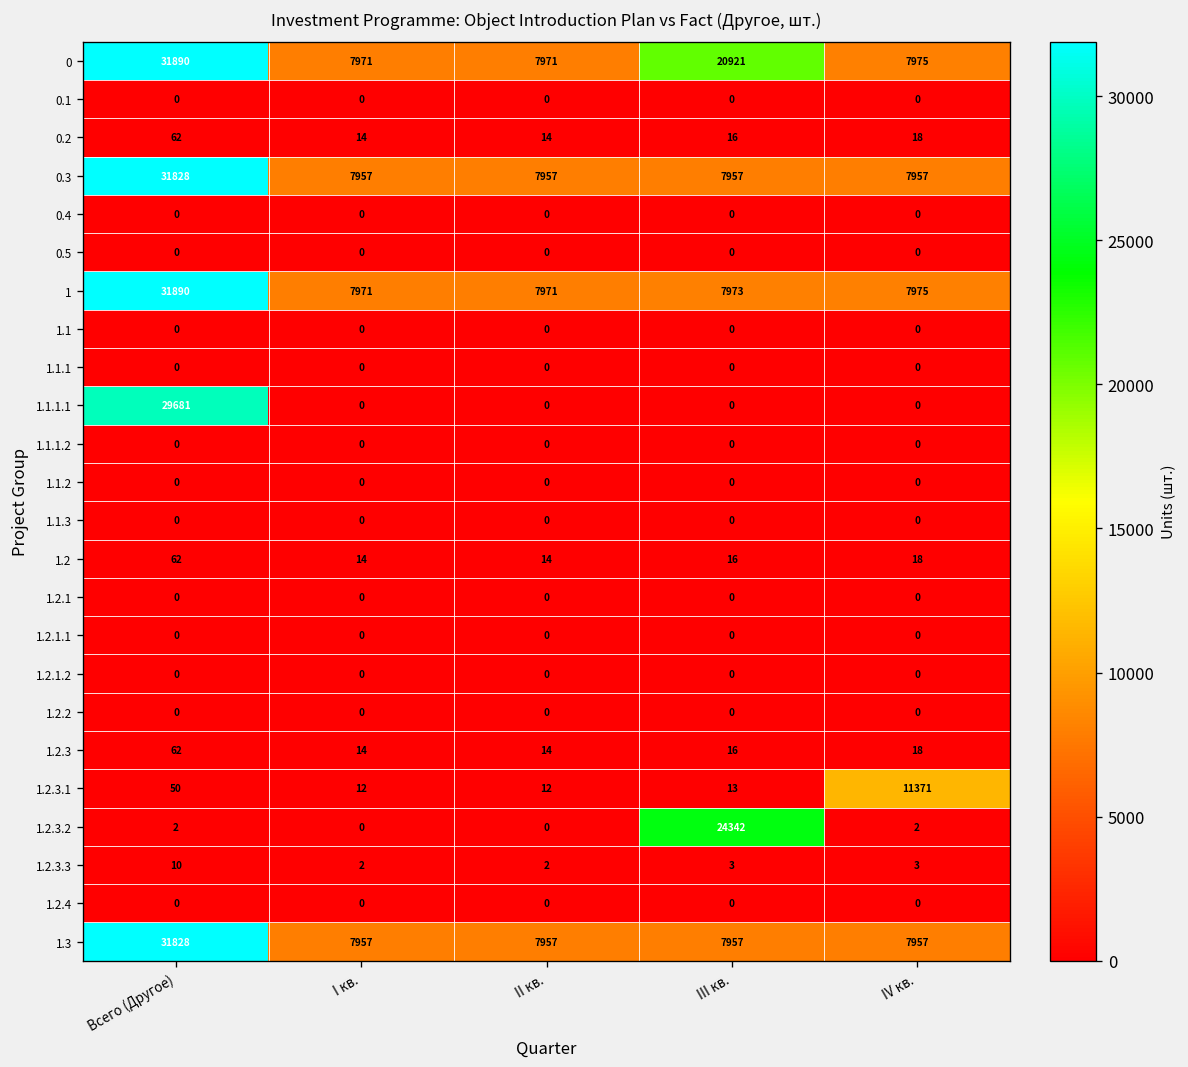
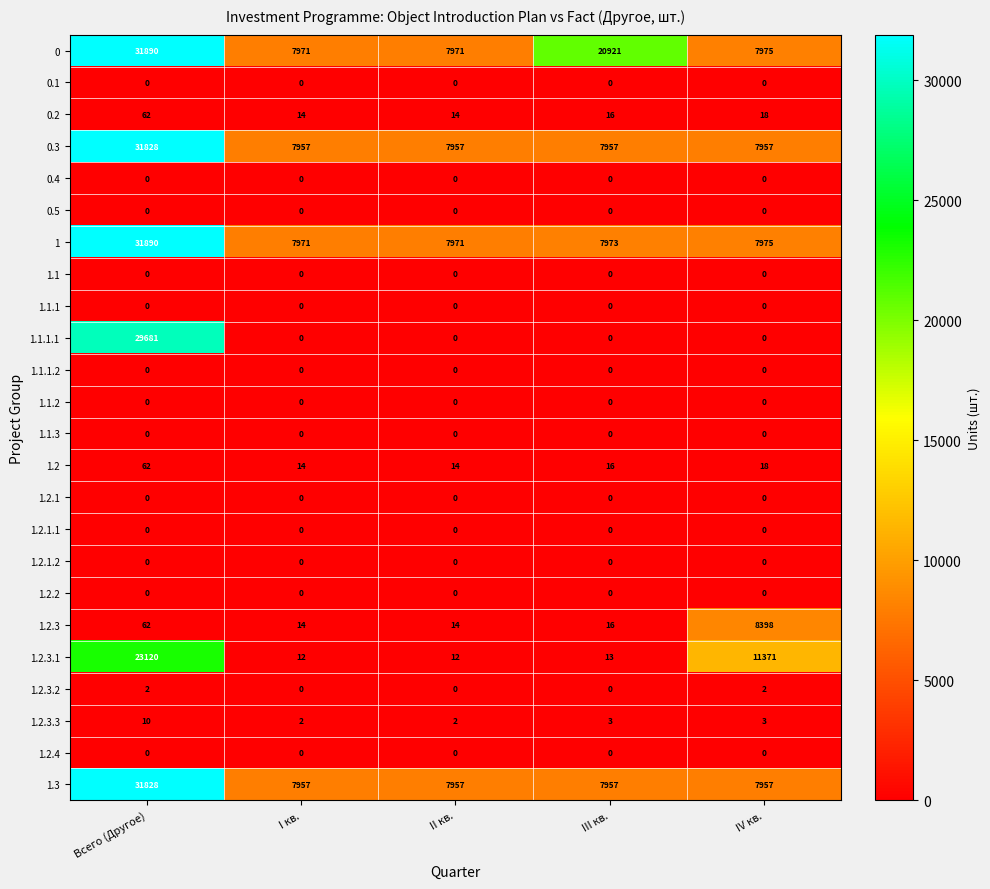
1.2.3, IV кв.: 18 -> 8398
1.2.3.1, Всего (Другое): 50 -> 23120
1.2.3.2, III кв.: 24342 -> 0
